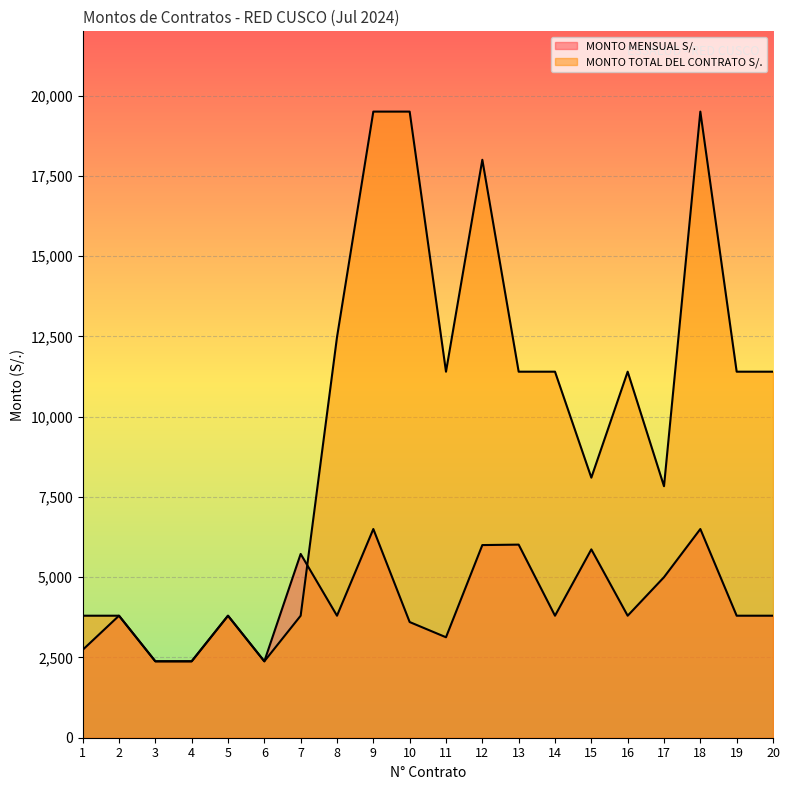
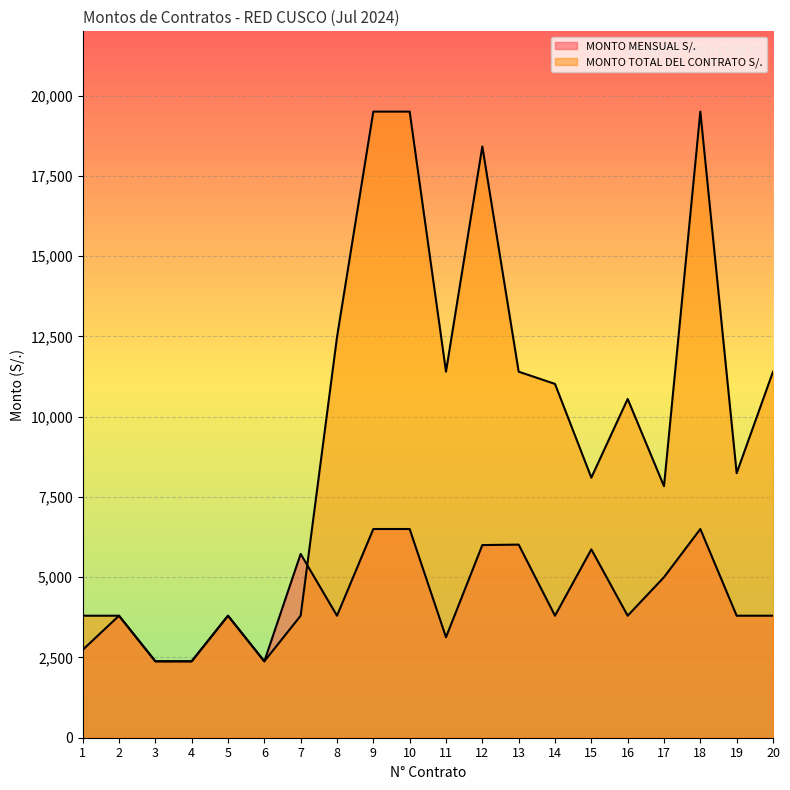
MONTO MENSUAL S/., 10: 3,600 -> 6,500
MONTO TOTAL DEL CONTRATO S/., 12: 18,000 -> 18,400
MONTO TOTAL DEL CONTRATO S/., 14: 11,400 -> 11,000
MONTO TOTAL DEL CONTRATO S/., 16: 11,400 -> 10,600
MONTO TOTAL DEL CONTRATO S/., 19: 11,400 -> 8,200
